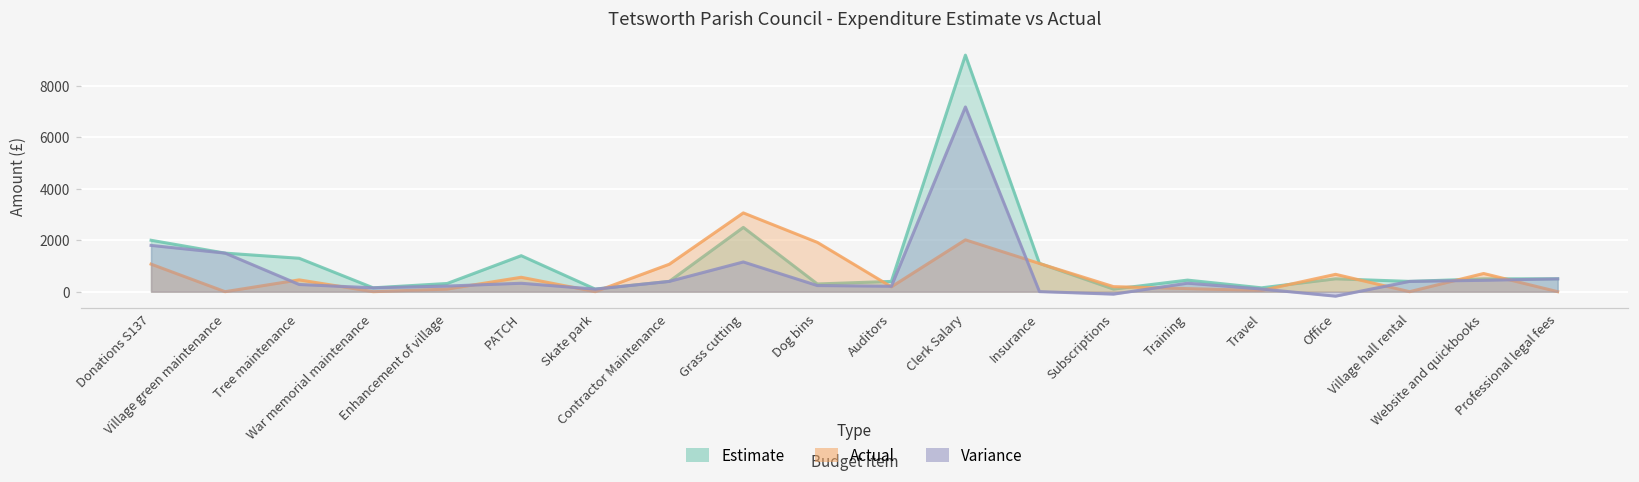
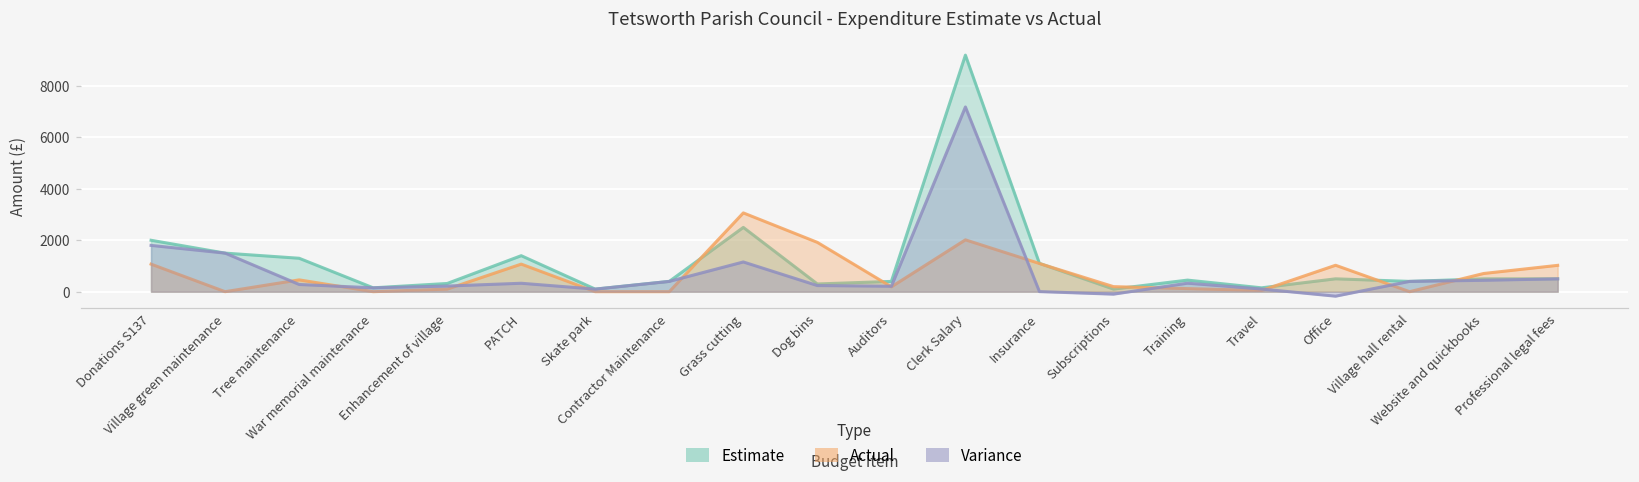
Actual, PATCH: 600 -> 1100
Actual, Contractor Maintenance: 1100 -> 0
Actual, Office: 700 -> 1000
Actual, Professional legal fees: 0 -> 1000
